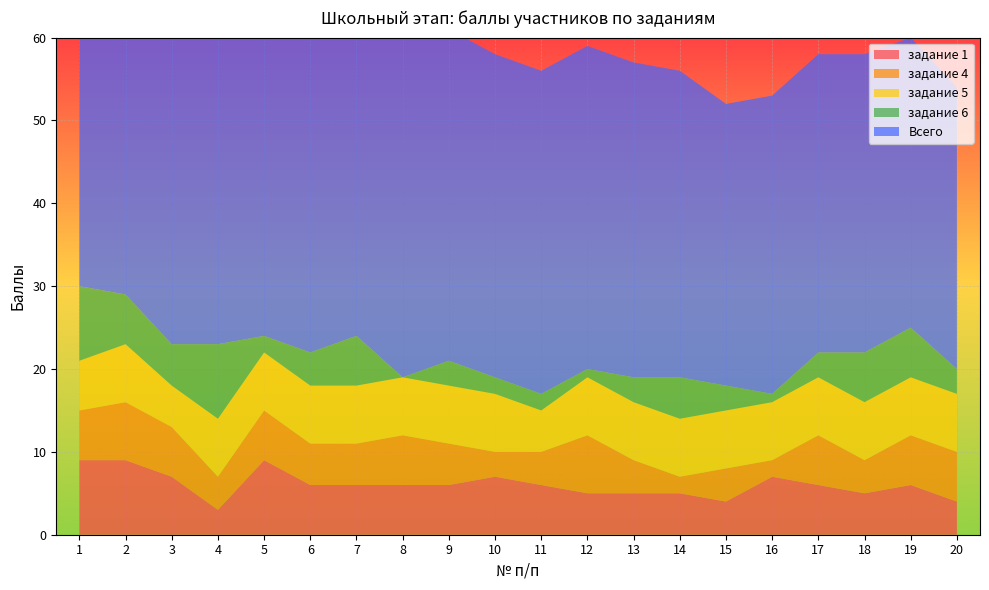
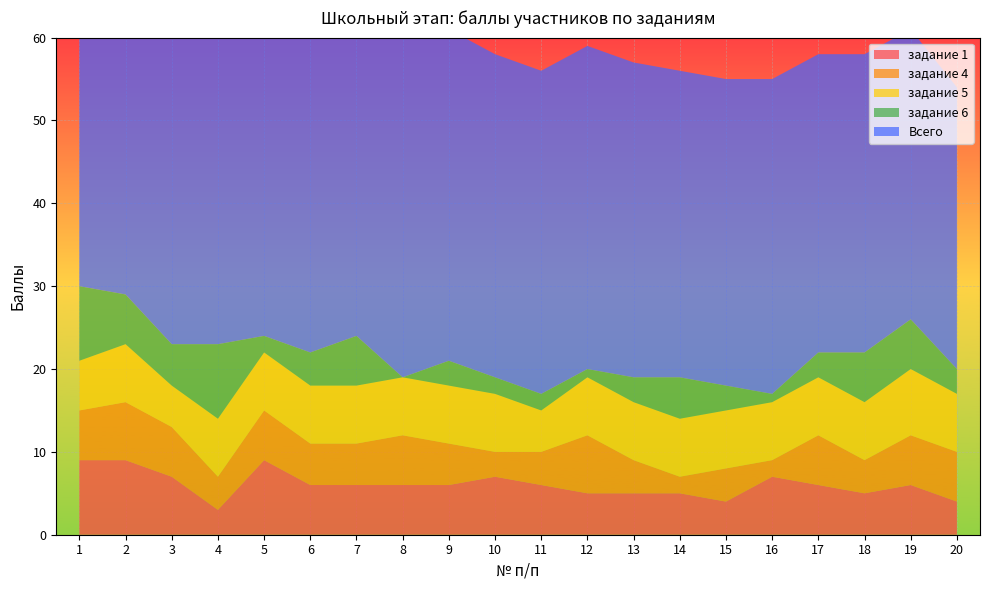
Всего, 15: 34 -> 37
Всего, 16: 36 -> 38
задание 5, 19: 7 -> 8
